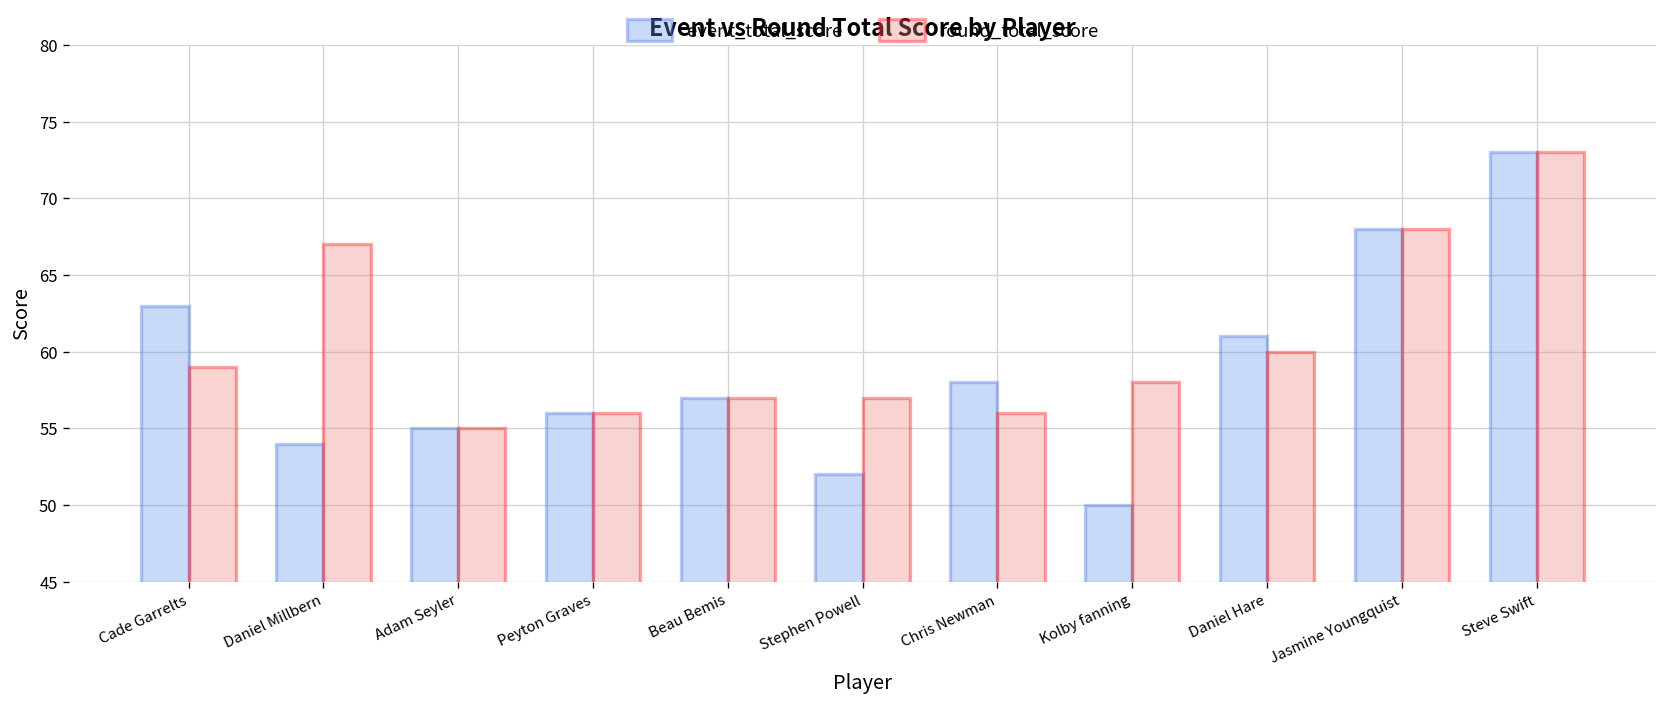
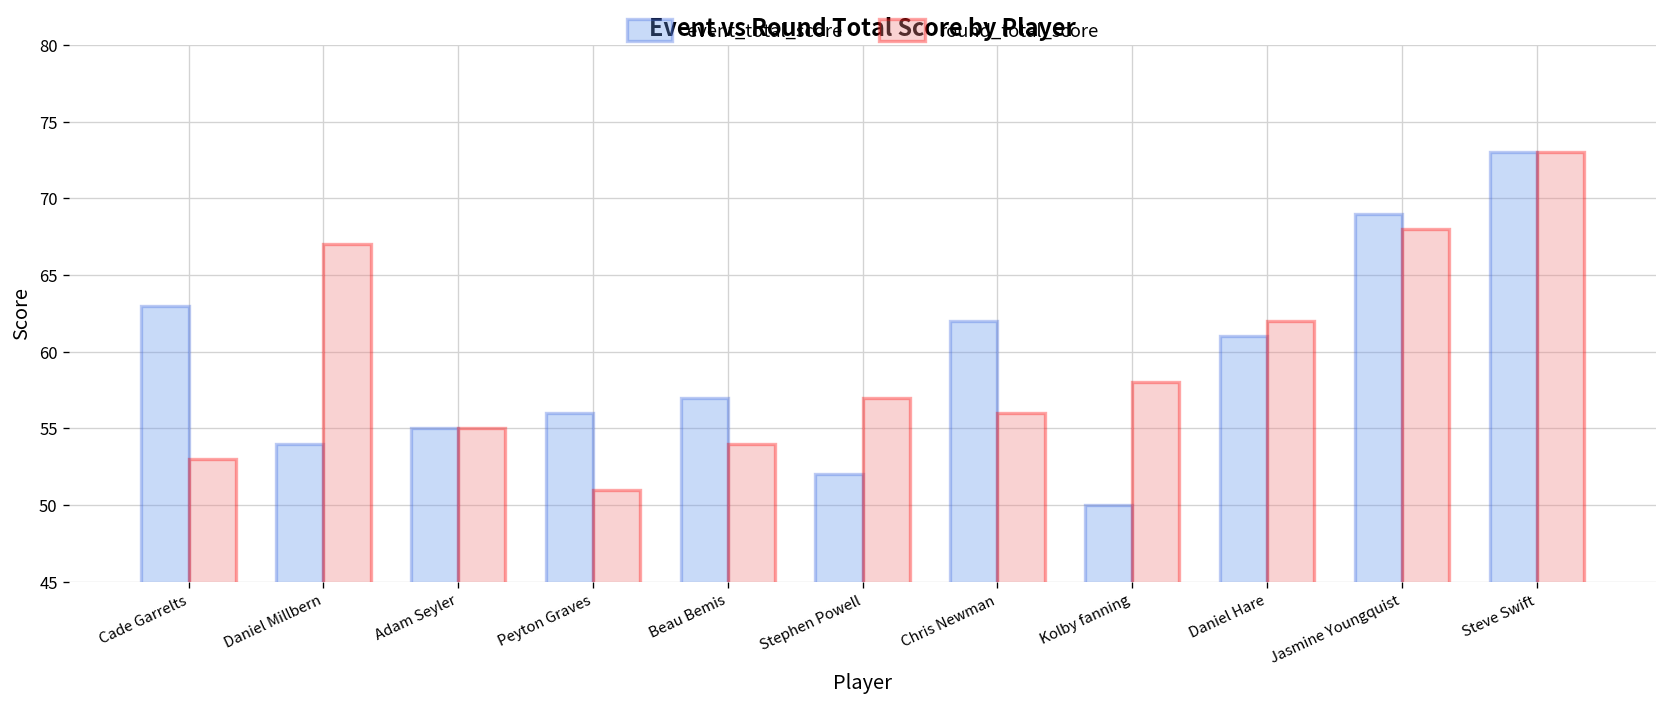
round_total_score, Cade Garrelts: 59 -> 53
round_total_score, Peyton Graves: 56 -> 51
round_total_score, Beau Bemis: 57 -> 54
event_total_score, Chris Newman: 58 -> 62
round_total_score, Daniel Hare: 60 -> 62
event_total_score, Jasmine Youngquist: 68 -> 69
